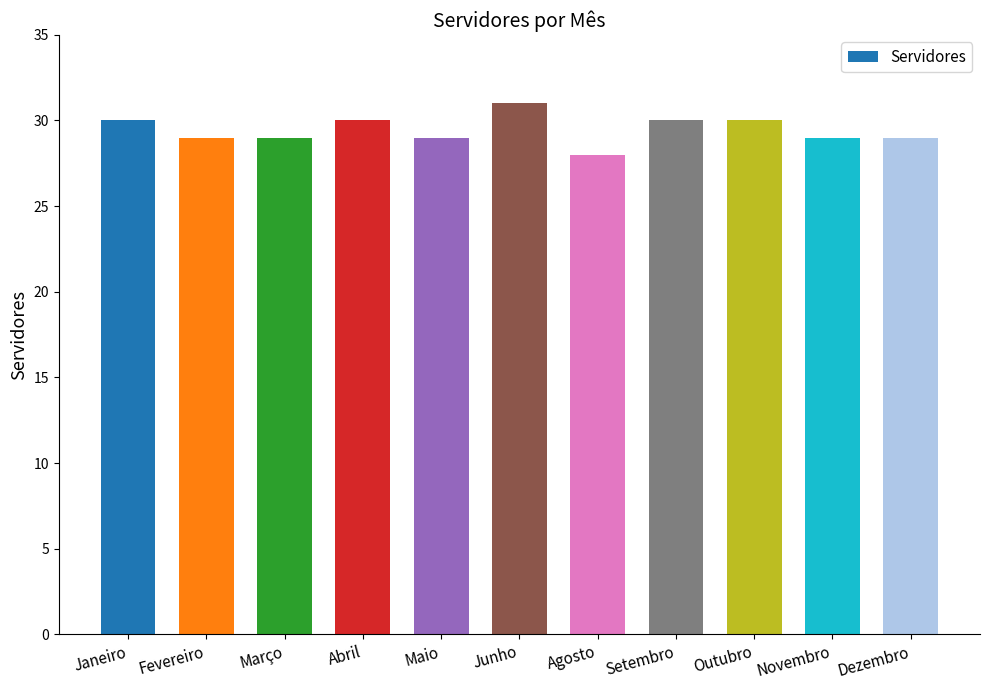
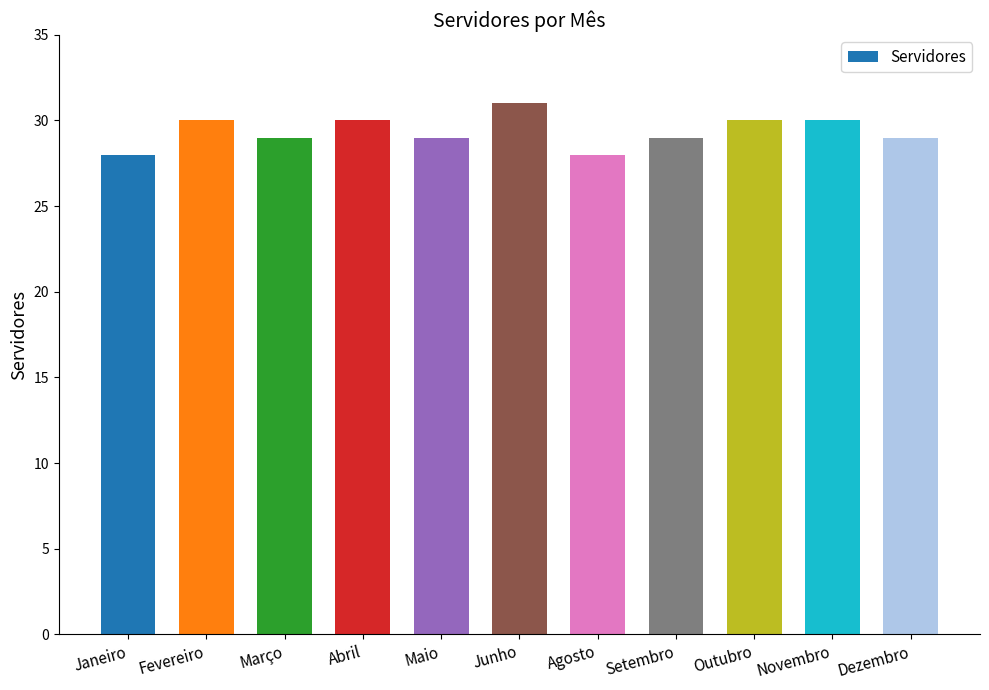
Janeiro: 30 -> 28
Fevereiro: 29 -> 30
Setembro: 30 -> 29
Novembro: 29 -> 30
